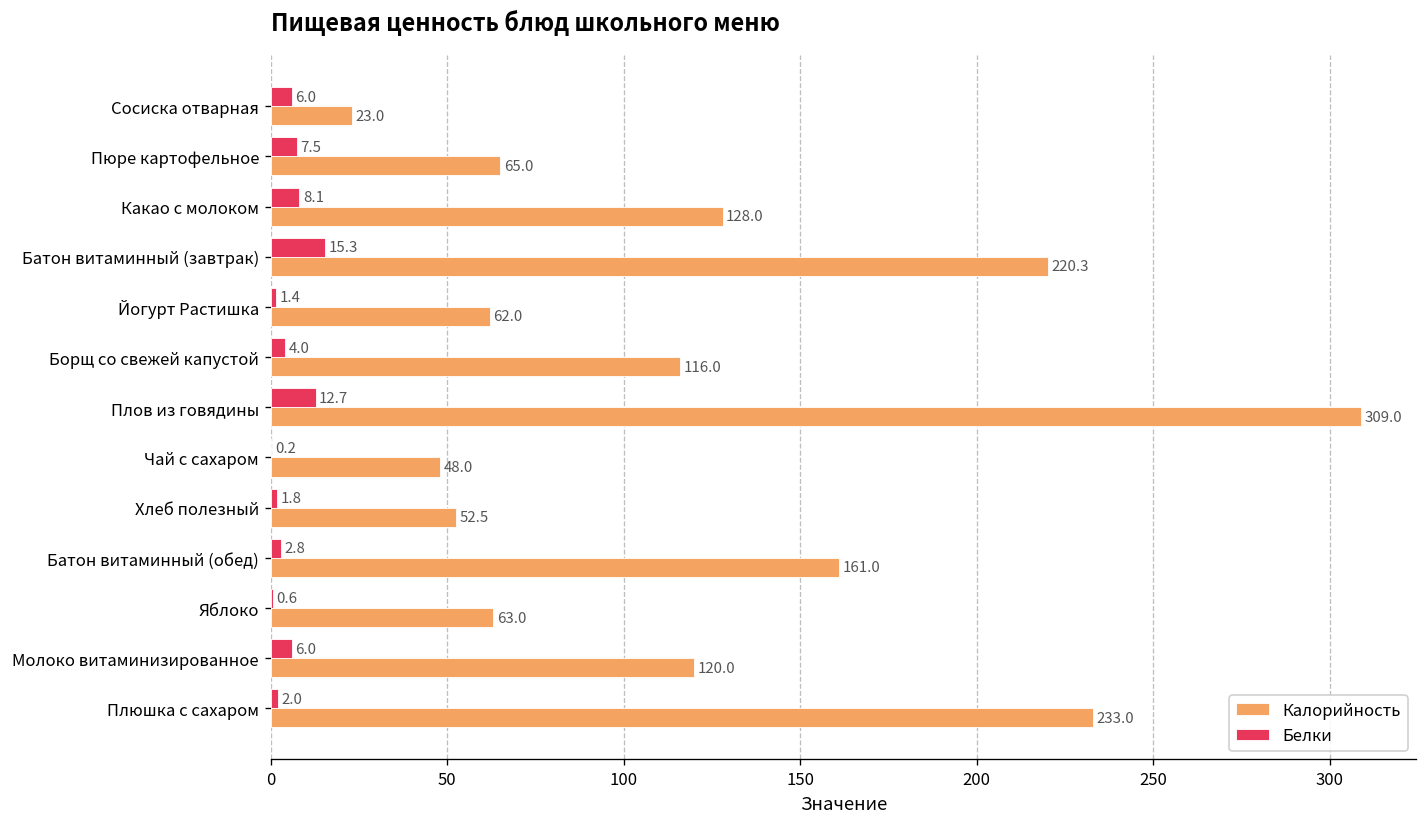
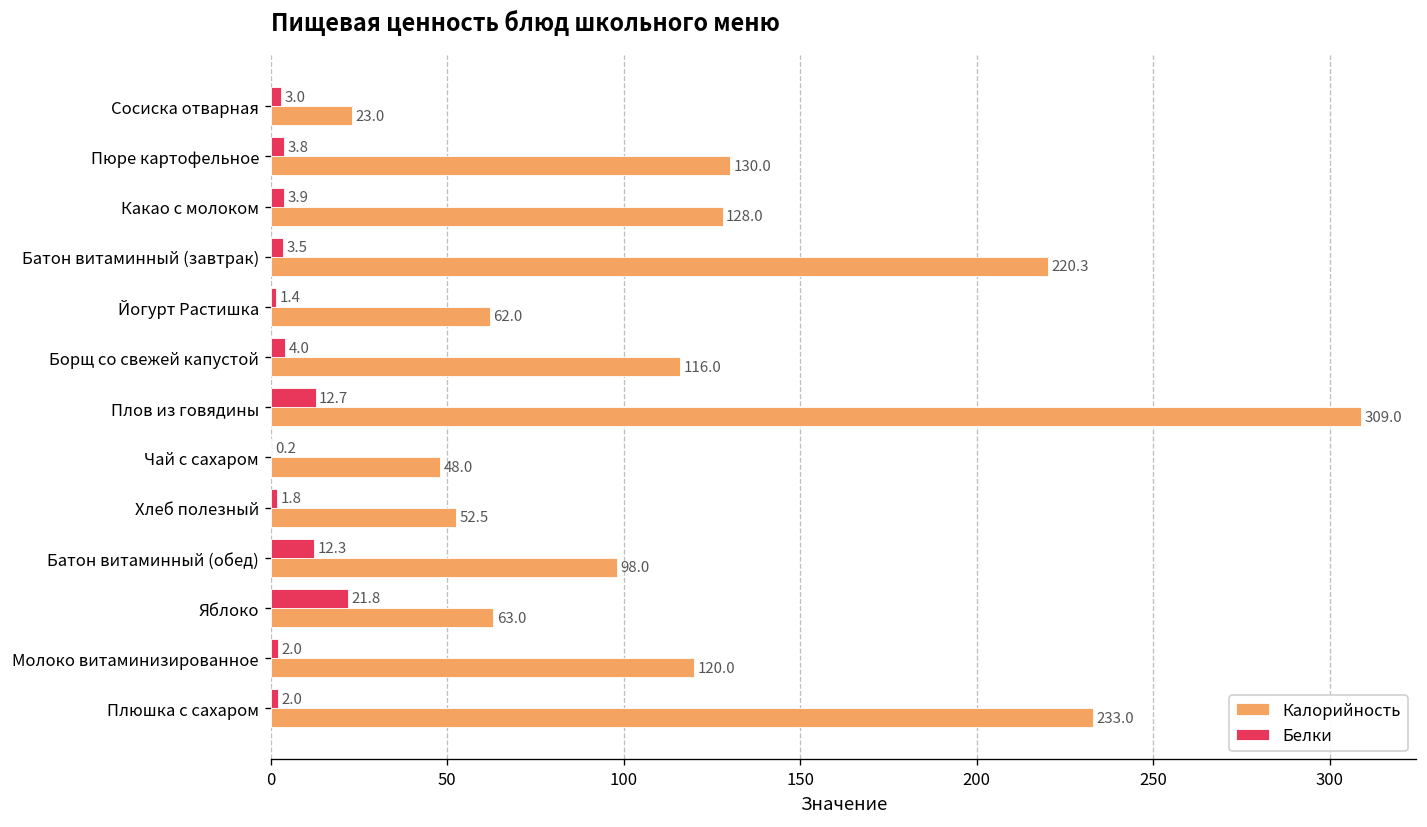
Белки, Сосиска отварная: 6.0 -> 3.0
Белки, Пюре картофельное: 7.5 -> 3.8
Калорийность, Пюре картофельное: 65.0 -> 130.0
Белки, Какао с молоком: 8.1 -> 3.9
Белки, Батон витаминный (завтрак): 15.3 -> 3.5
Белки, Батон витаминный (обед): 2.8 -> 12.3
Калорийность, Батон витаминный (обед): 161.0 -> 98.0
Белки, Яблоко: 0.6 -> 21.8
Белки, Молоко витаминизированное: 6.0 -> 2.0
